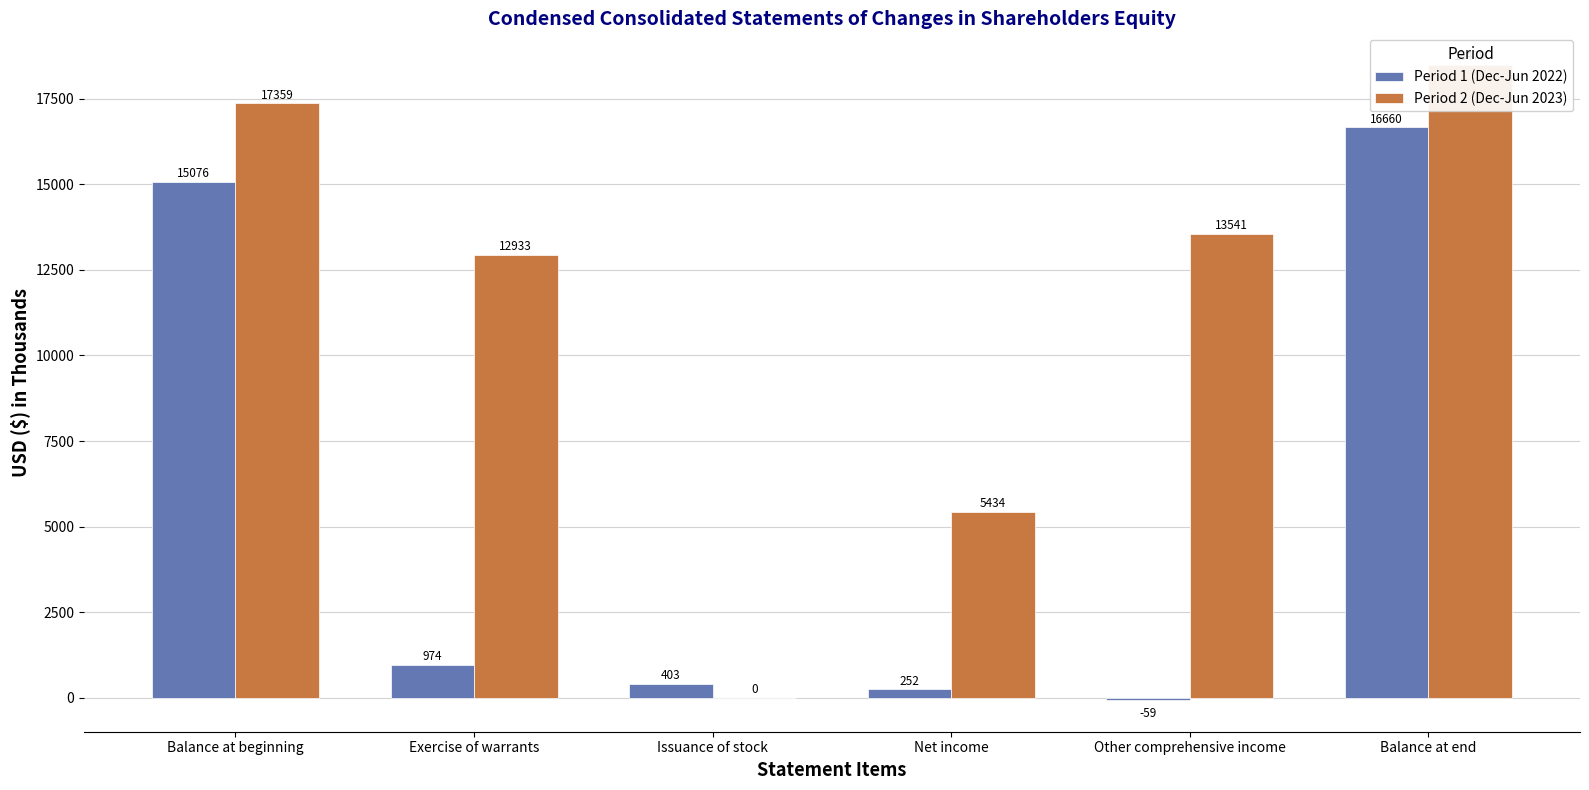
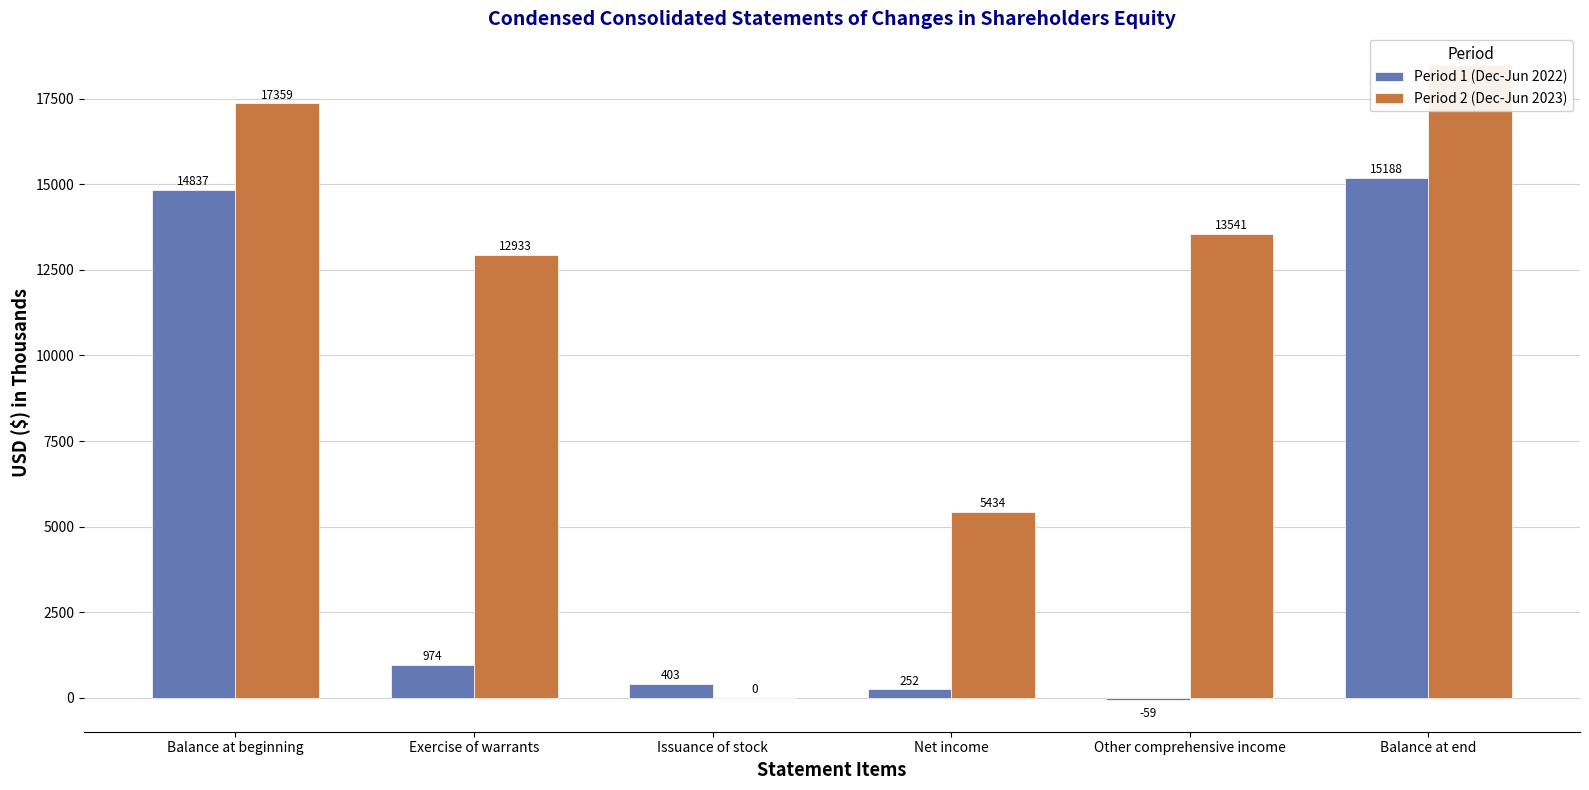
Period 1 (Dec-Jun 2022), Balance at beginning: 15076 -> 14837
Period 1 (Dec-Jun 2022), Balance at end: 16660 -> 15188
